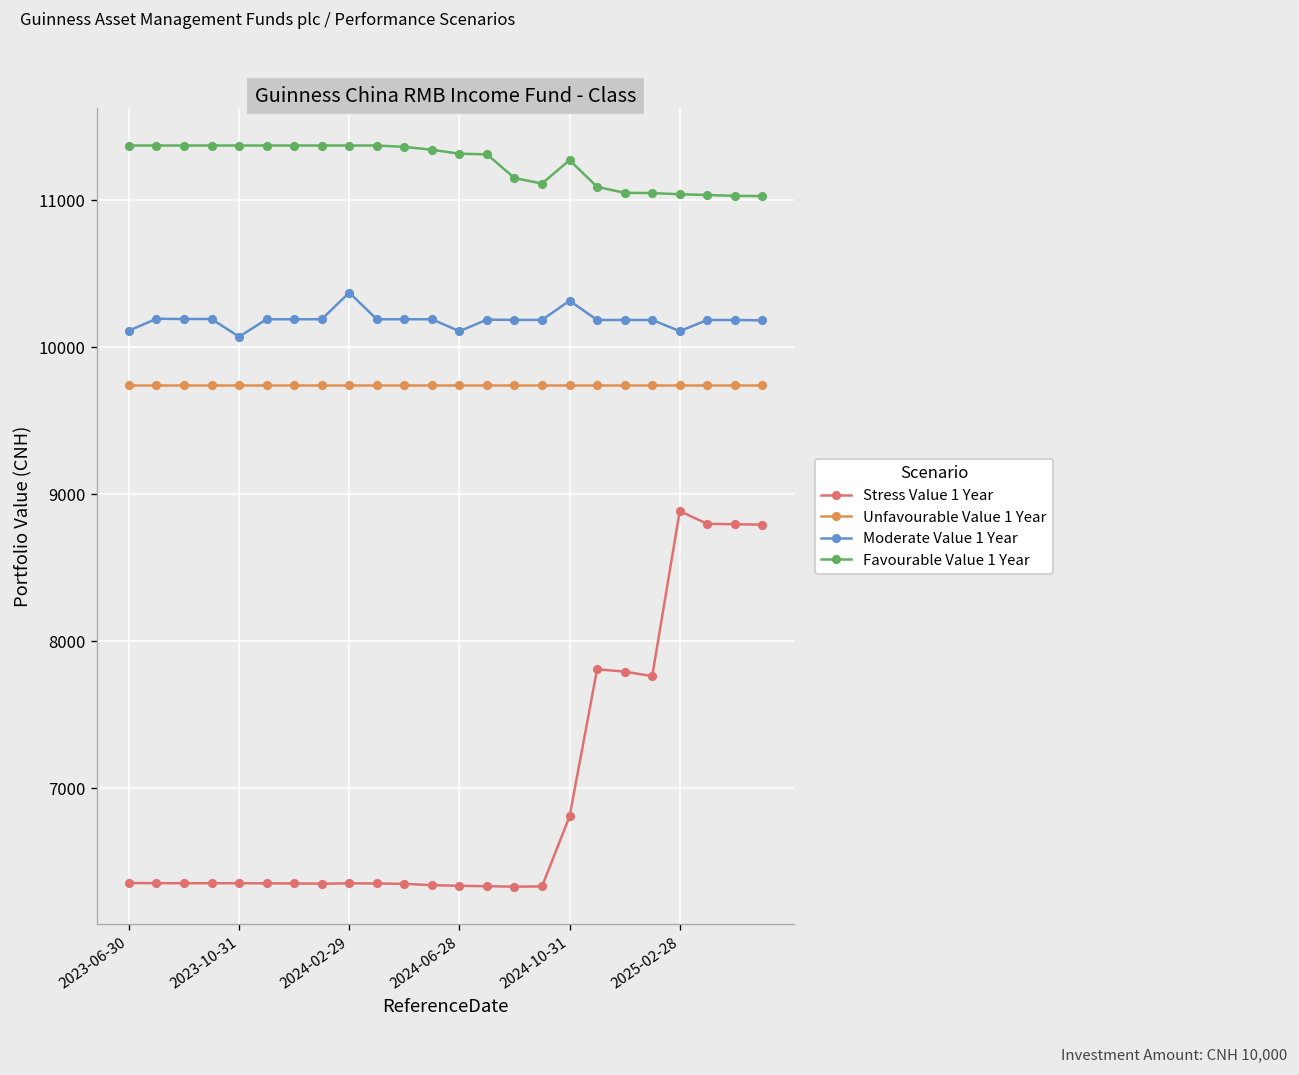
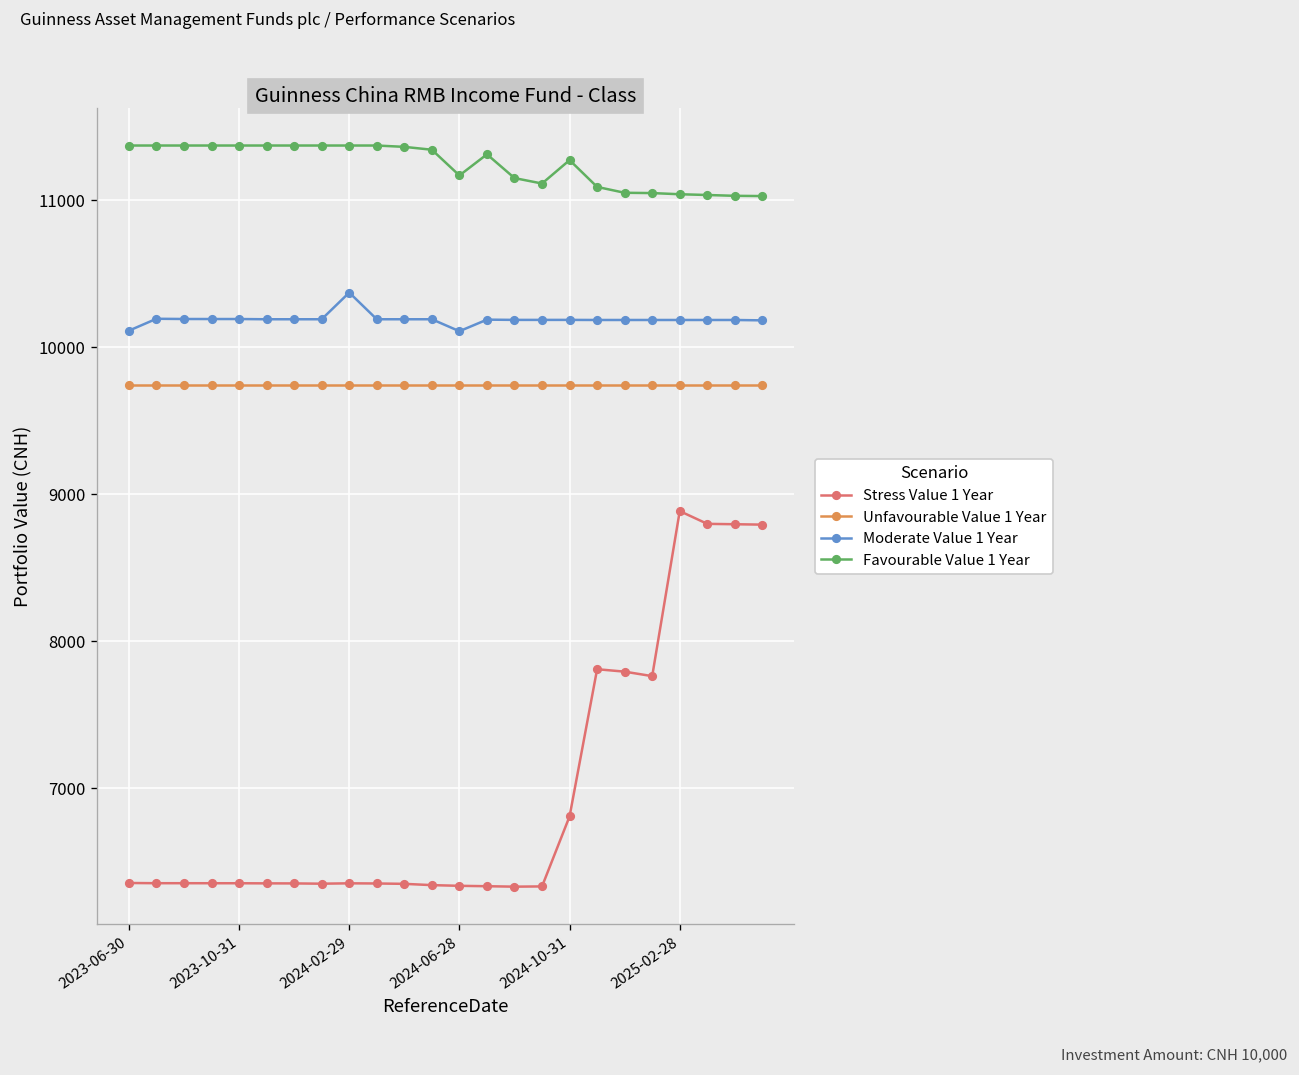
Moderate Value 1 Year, 2023-10-31: 10070 -> 10190
Favourable Value 1 Year, 2024-06-28: 11320 -> 11170
Moderate Value 1 Year, 2024-10-31: 10320 -> 10190
Moderate Value 1 Year, 2025-02-28: 10110 -> 10190
